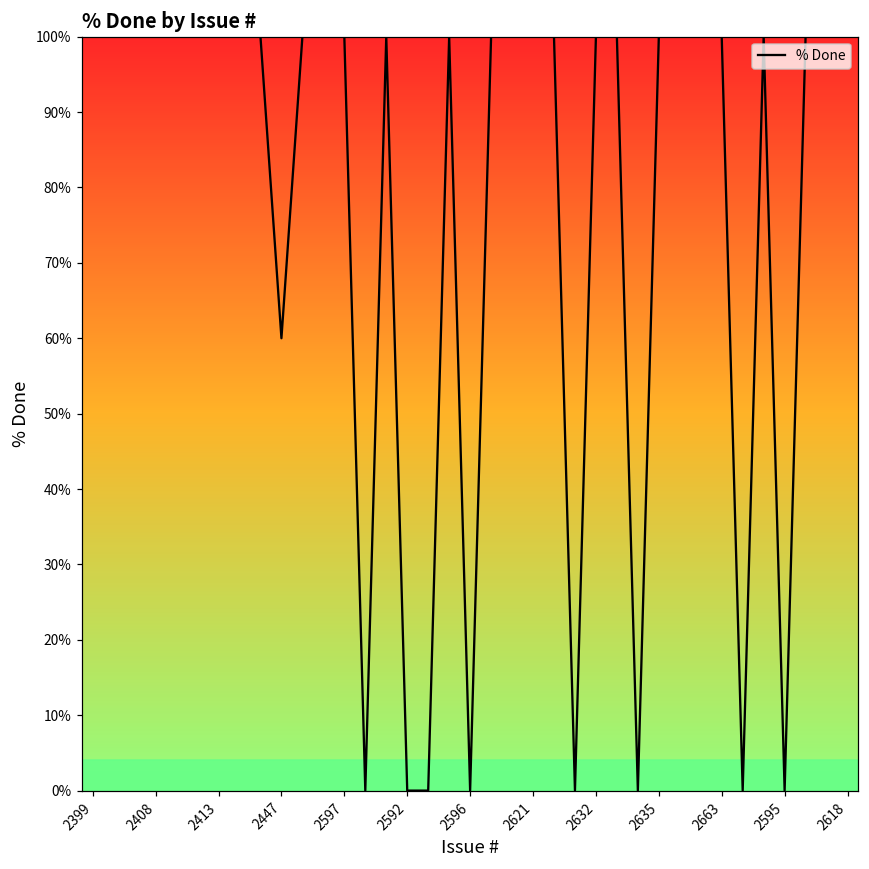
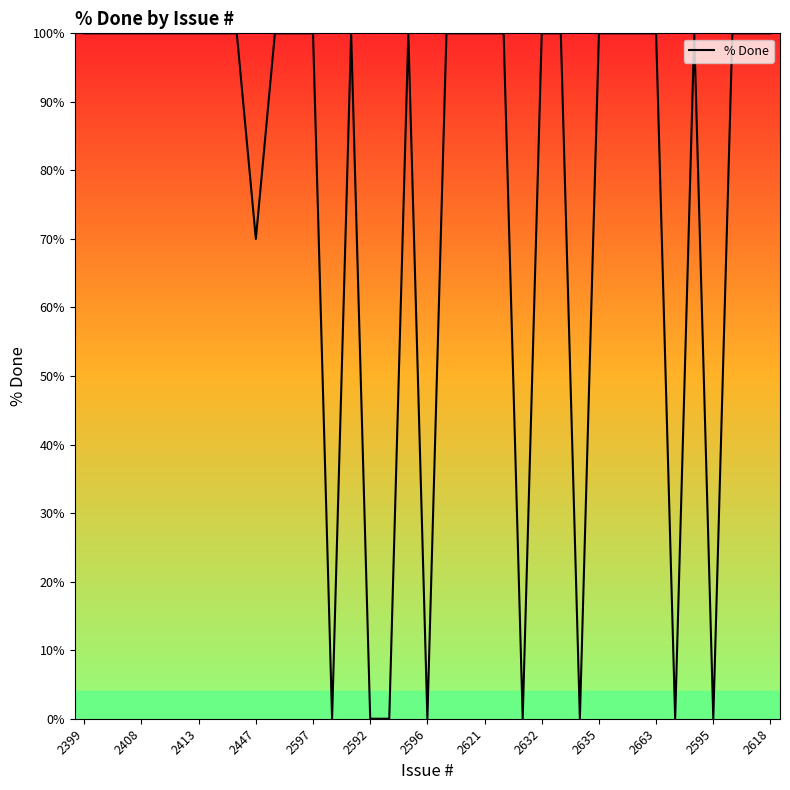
2447: 60% -> 70%
